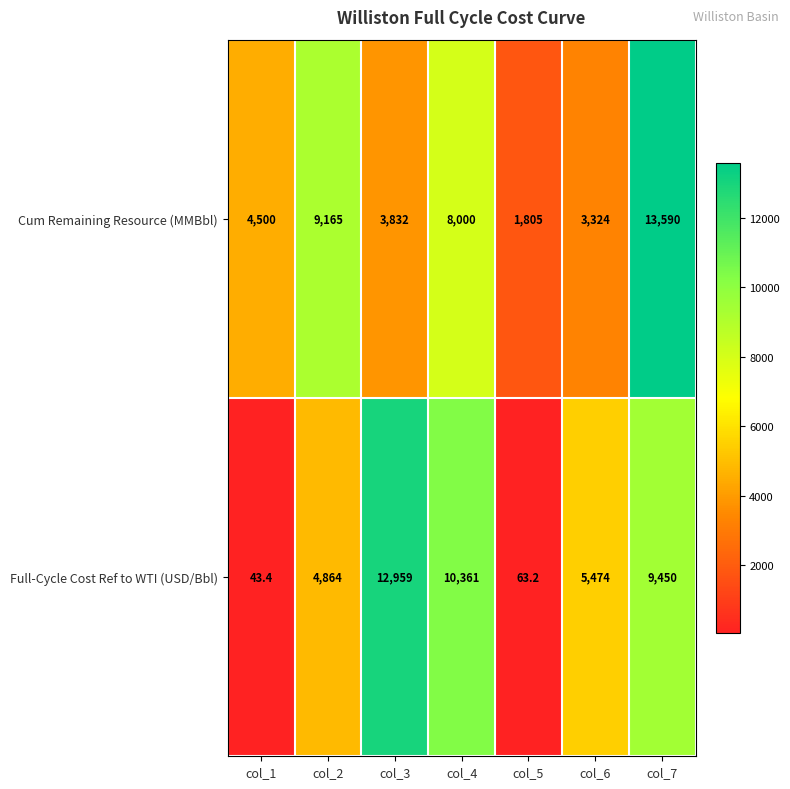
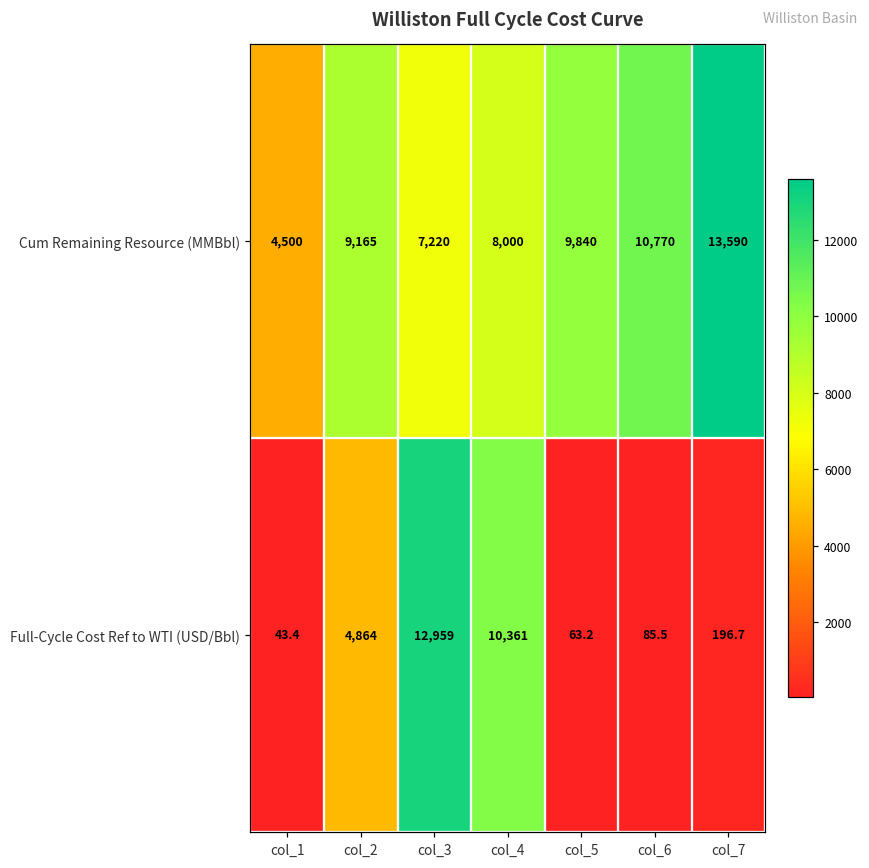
Cum Remaining Resource (MMBbl), col_3: 3,832 -> 7,220
Cum Remaining Resource (MMBbl), col_5: 1,805 -> 9,840
Cum Remaining Resource (MMBbl), col_6: 3,324 -> 10,770
Full-Cycle Cost Ref to WTI (USD/Bbl), col_6: 5,474 -> 85.5
Full-Cycle Cost Ref to WTI (USD/Bbl), col_7: 9,450 -> 196.7
